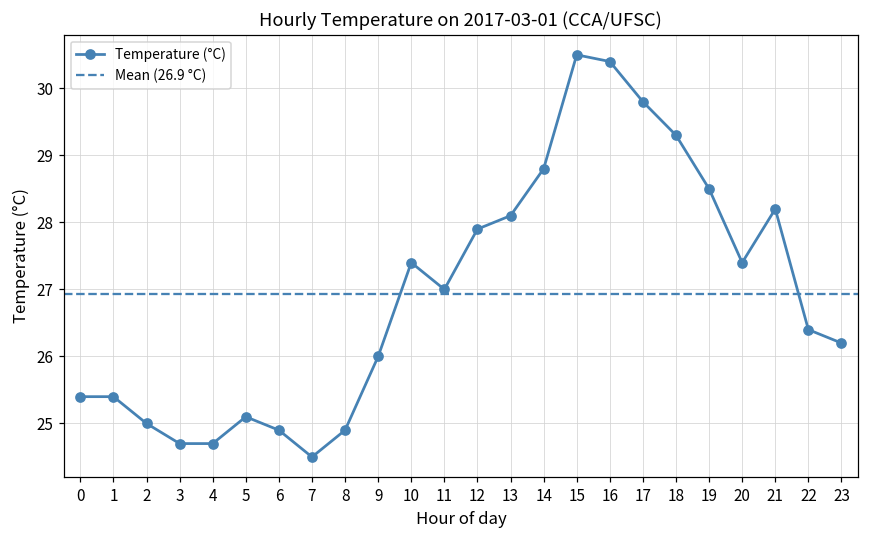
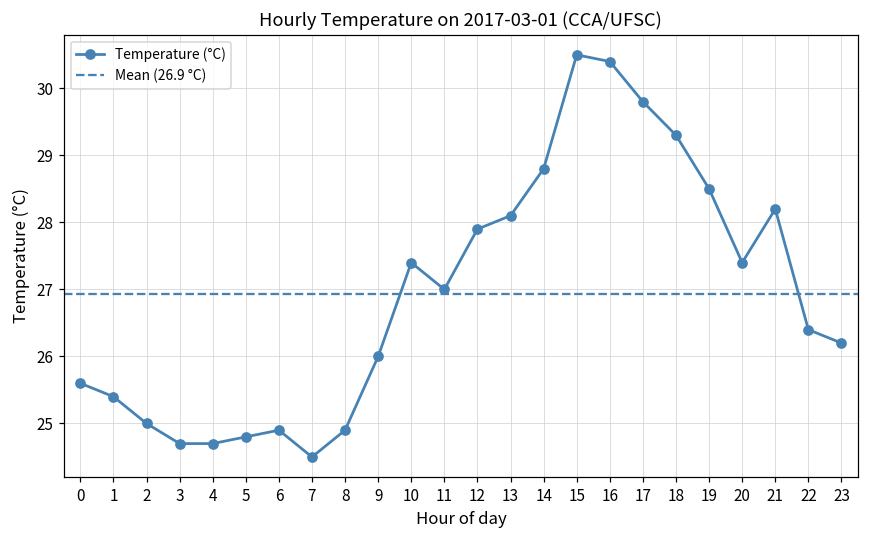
0: 25.4 -> 25.6
5: 25.1 -> 24.8
